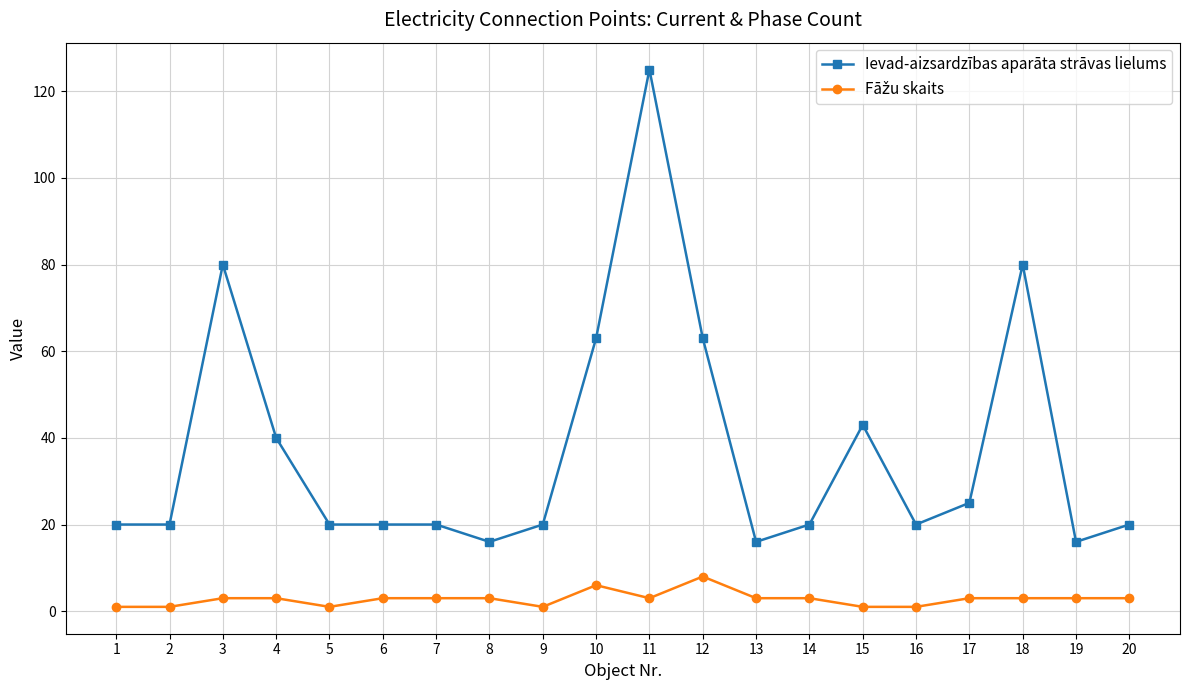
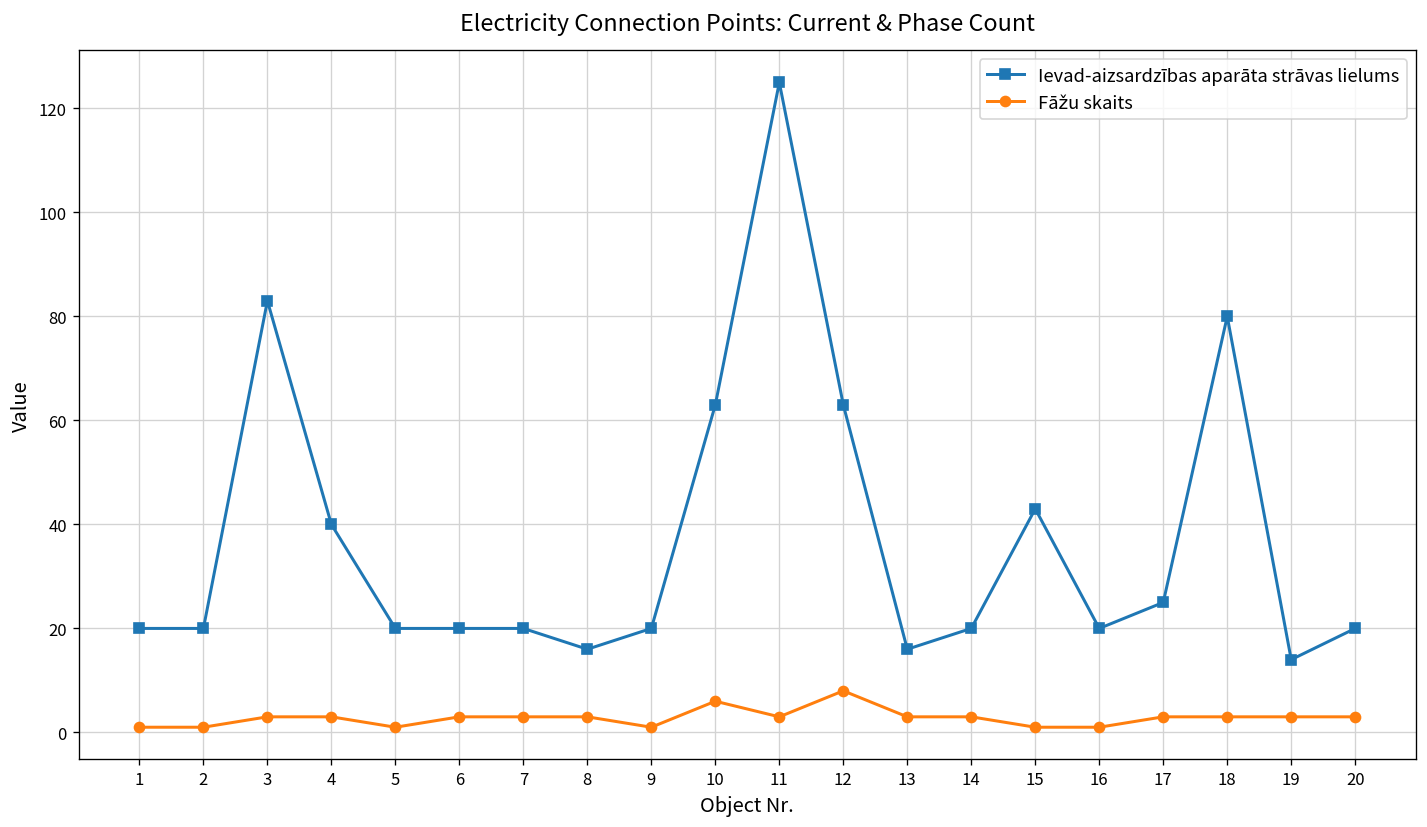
Ievad-aizsardzības aparāta strāvas lielums, 3: 80 -> 83
Ievad-aizsardzības aparāta strāvas lielums, 19: 16 -> 14
